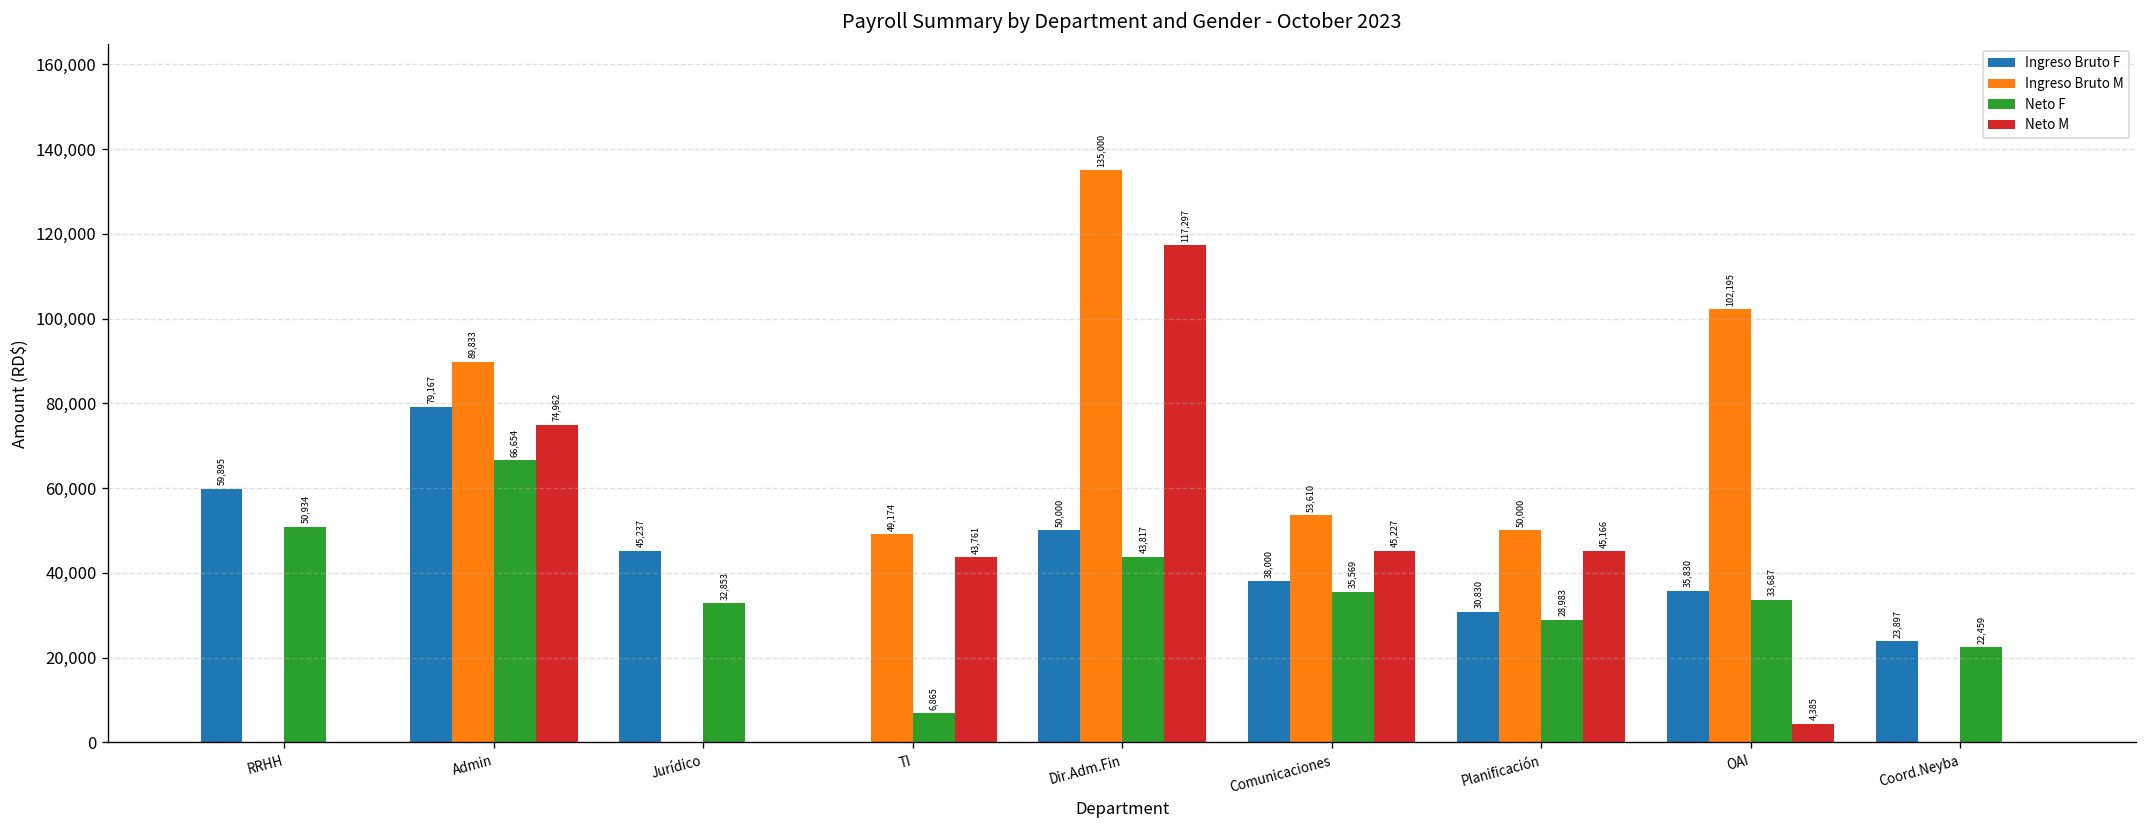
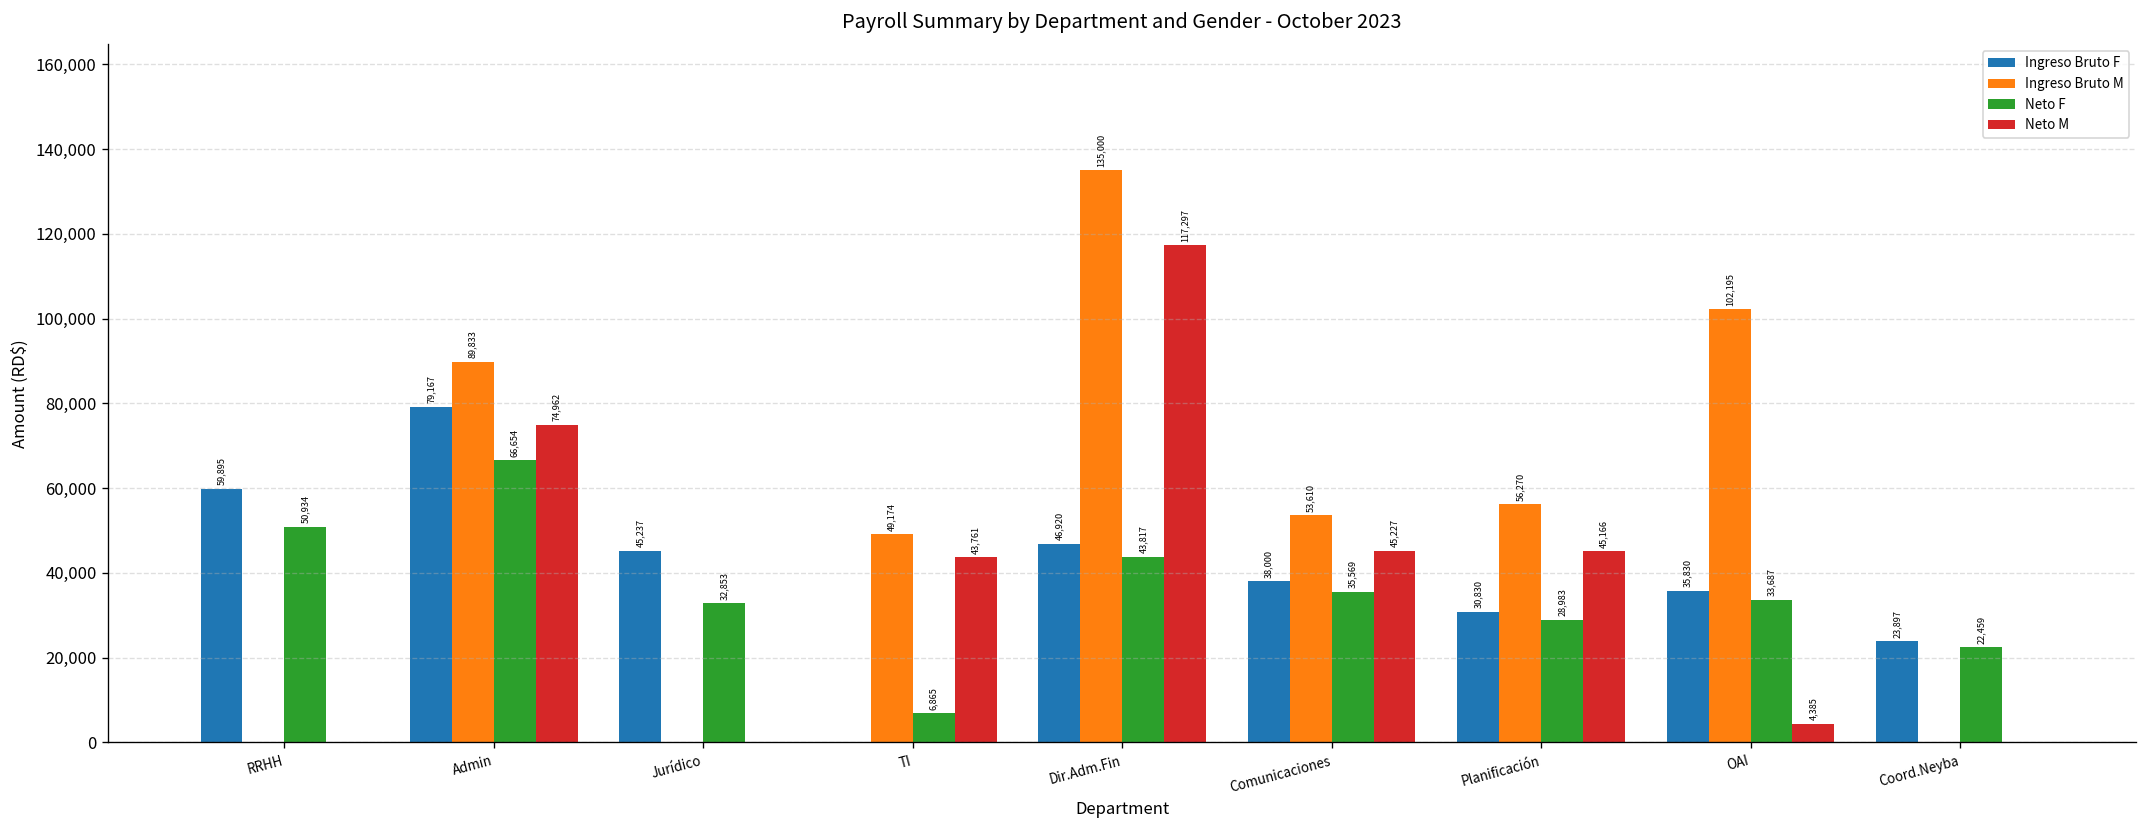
Ingreso Bruto F, Dir.Adm.Fin: 50,000 -> 46,920
Ingreso Bruto M, Planificación: 50,000 -> 56,270
